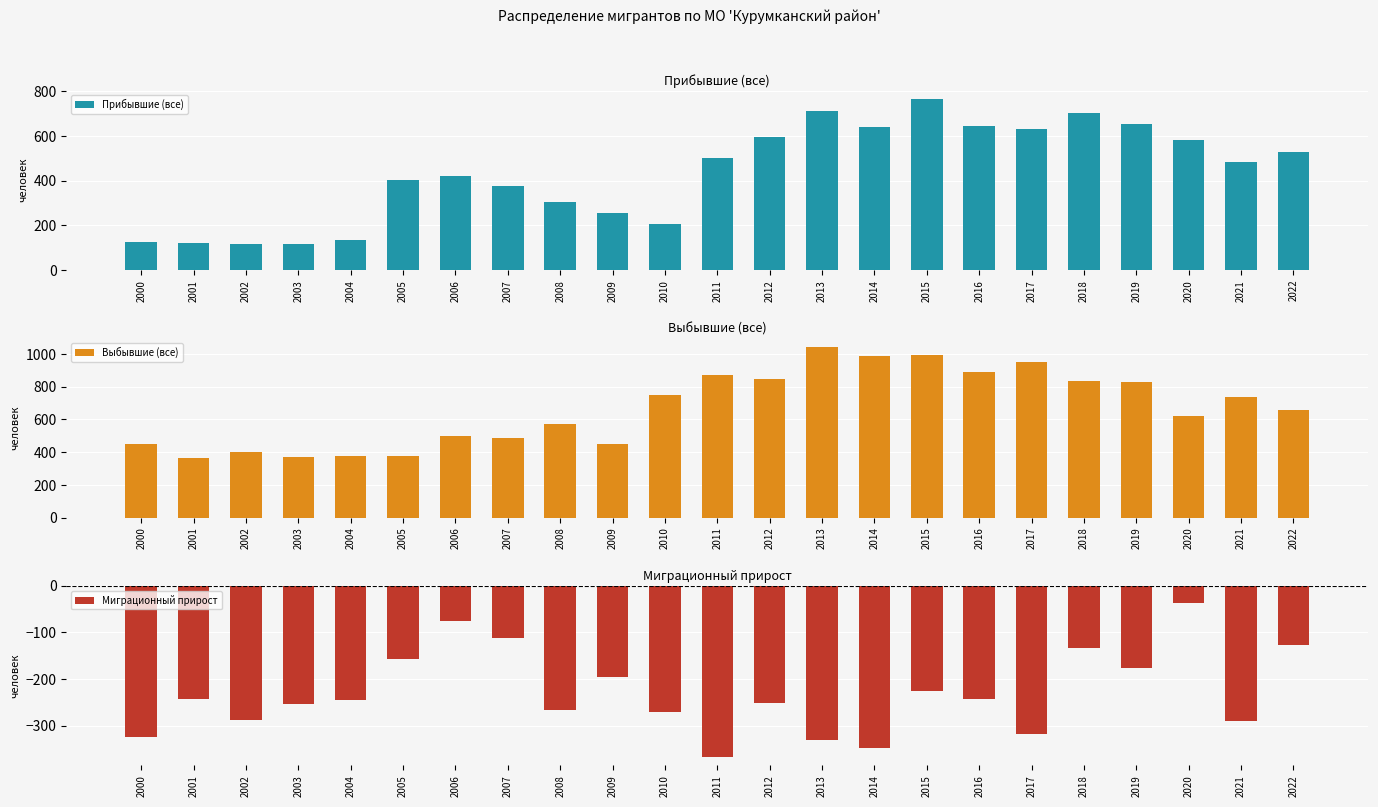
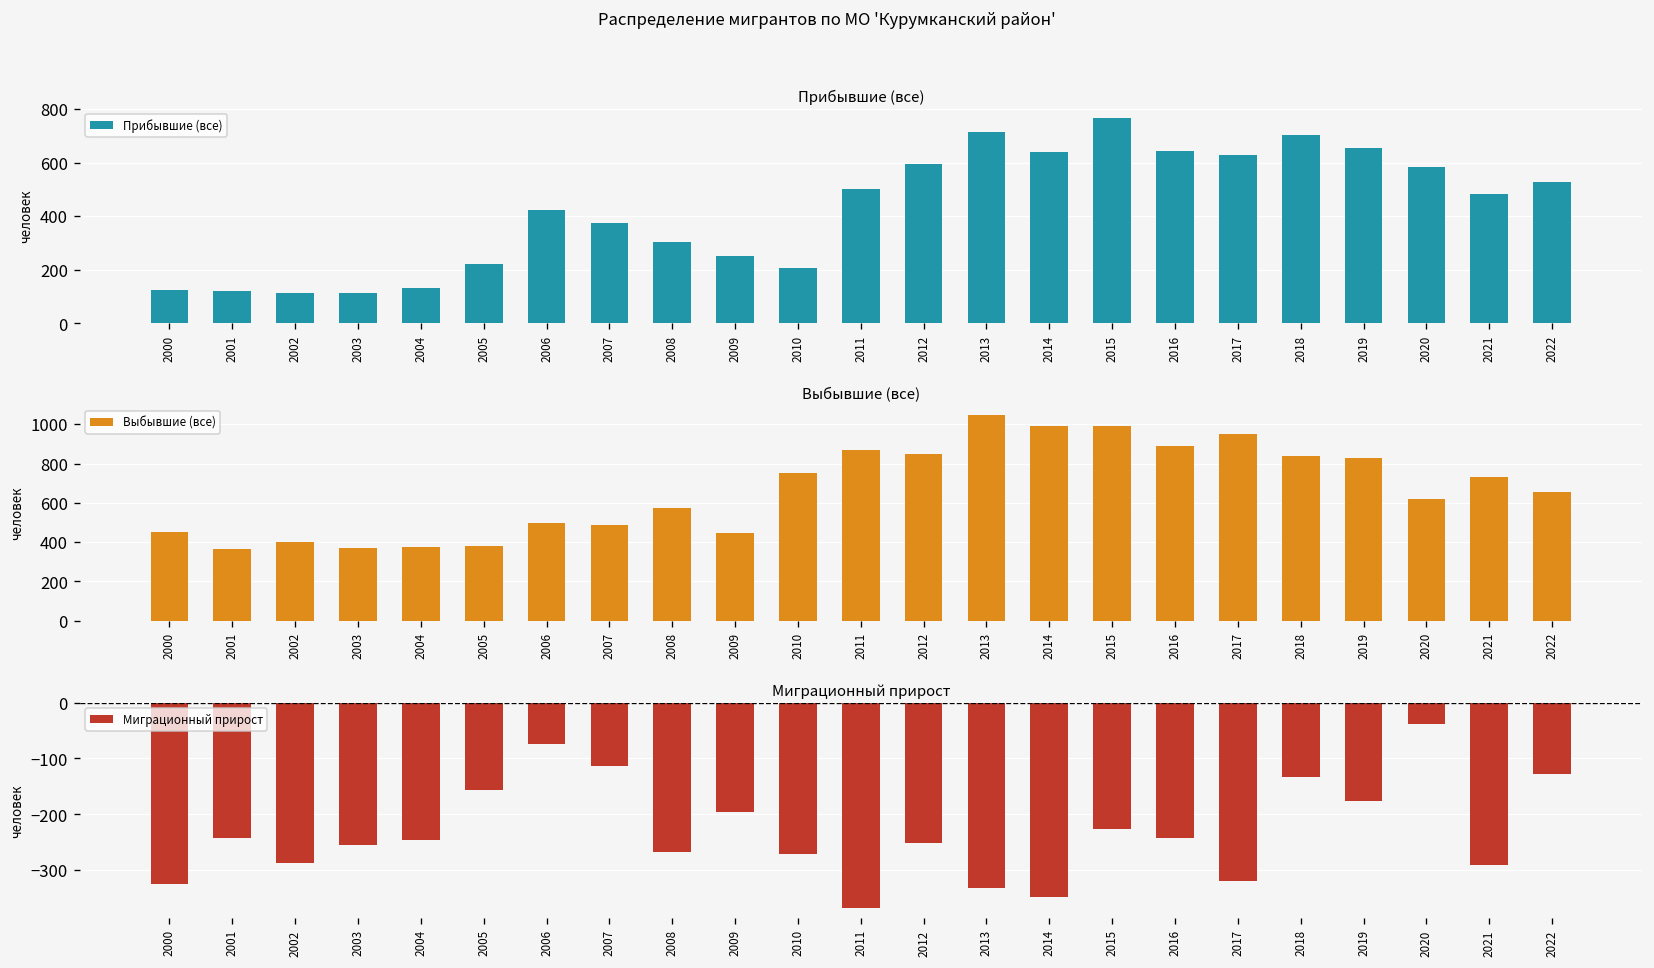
Прибывшие (все), 2005: 400 -> 220
